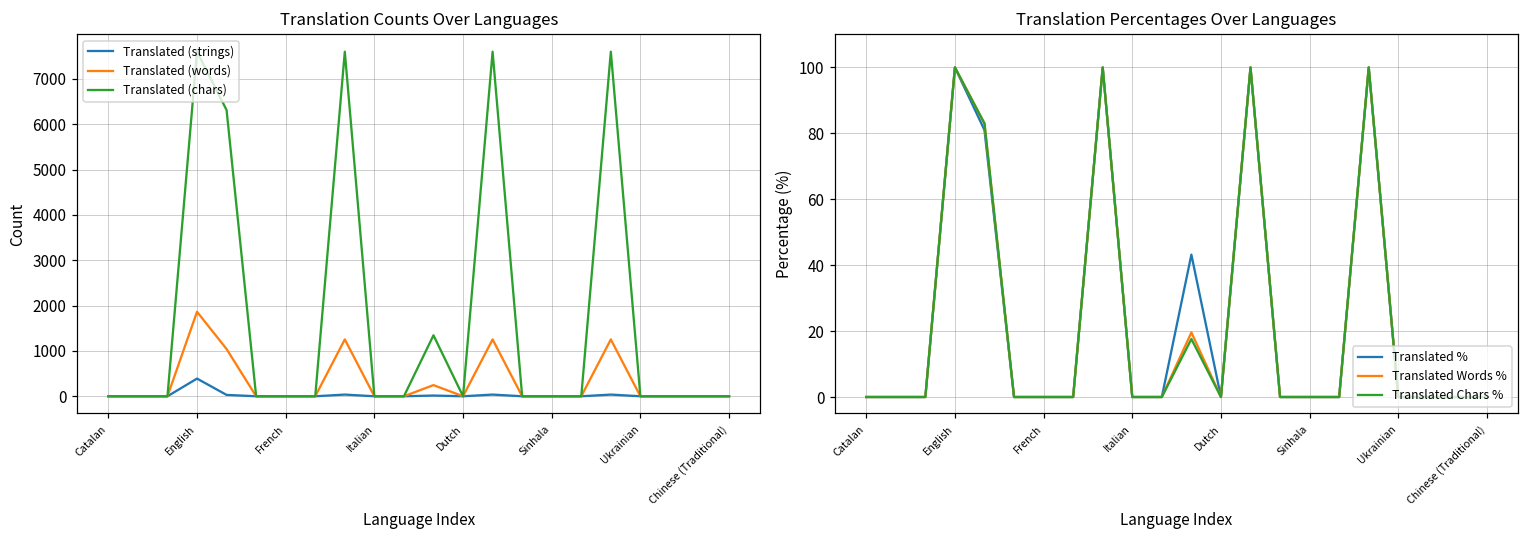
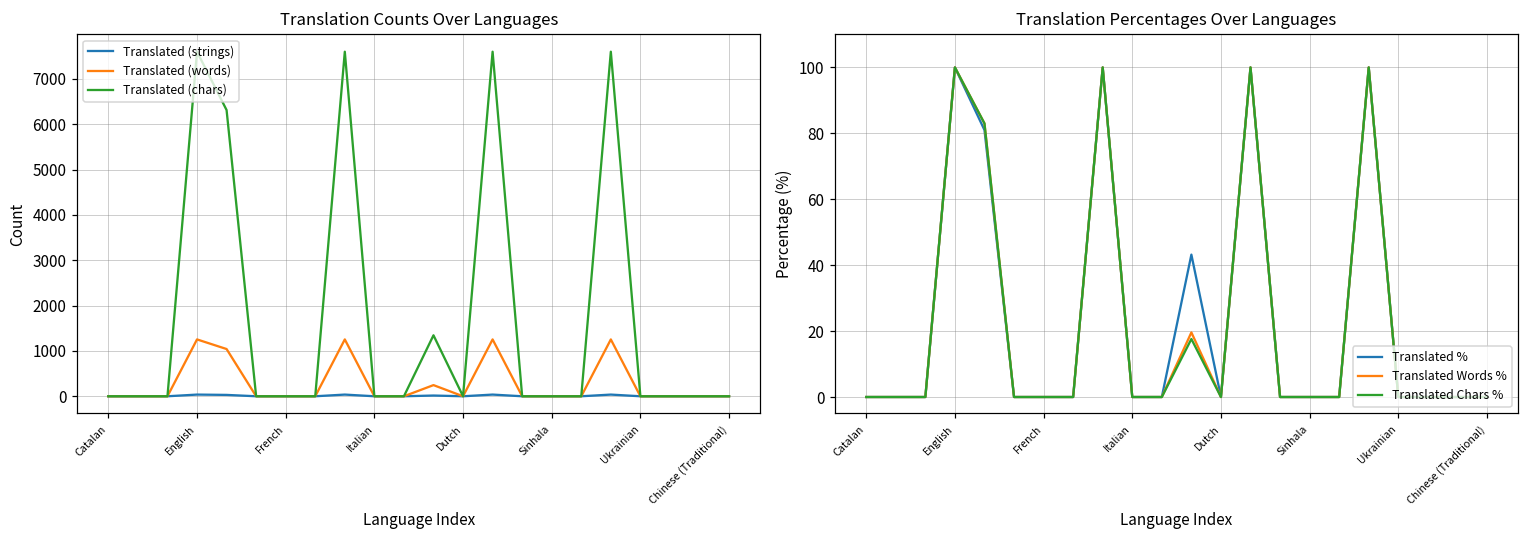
Translation Counts Over Languages, Translated (strings), English: 400 -> 0
Translation Counts Over Languages, Translated (words), English: 1900 -> 1300
